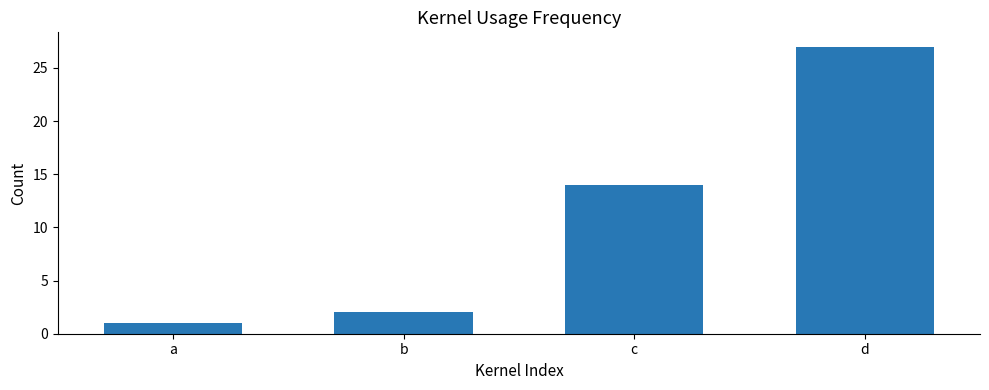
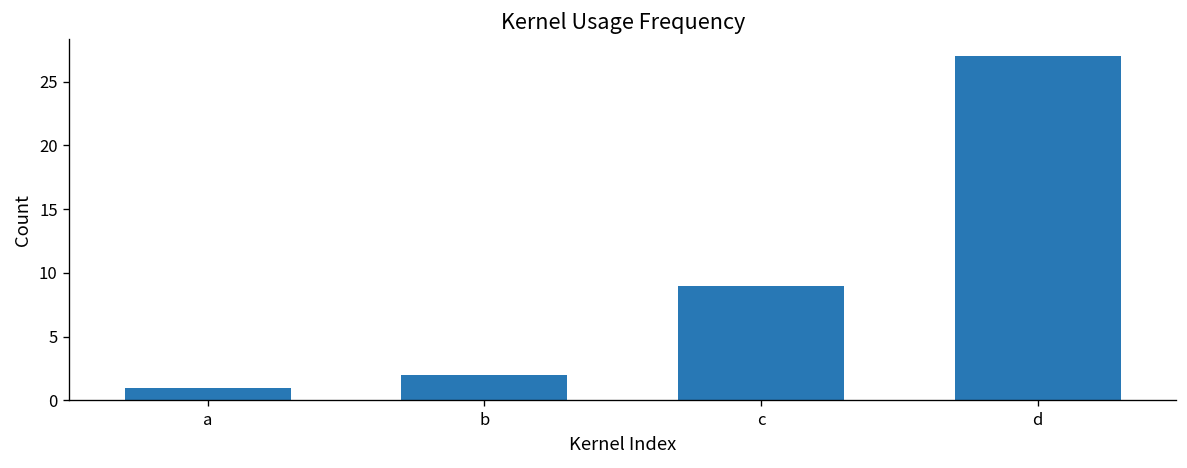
c: 14 -> 9
